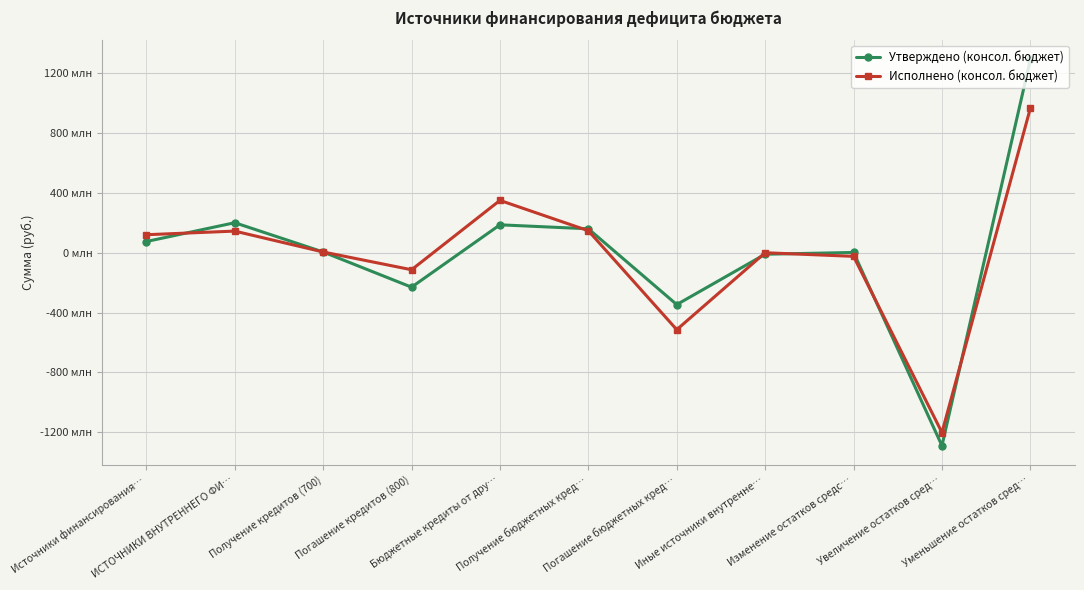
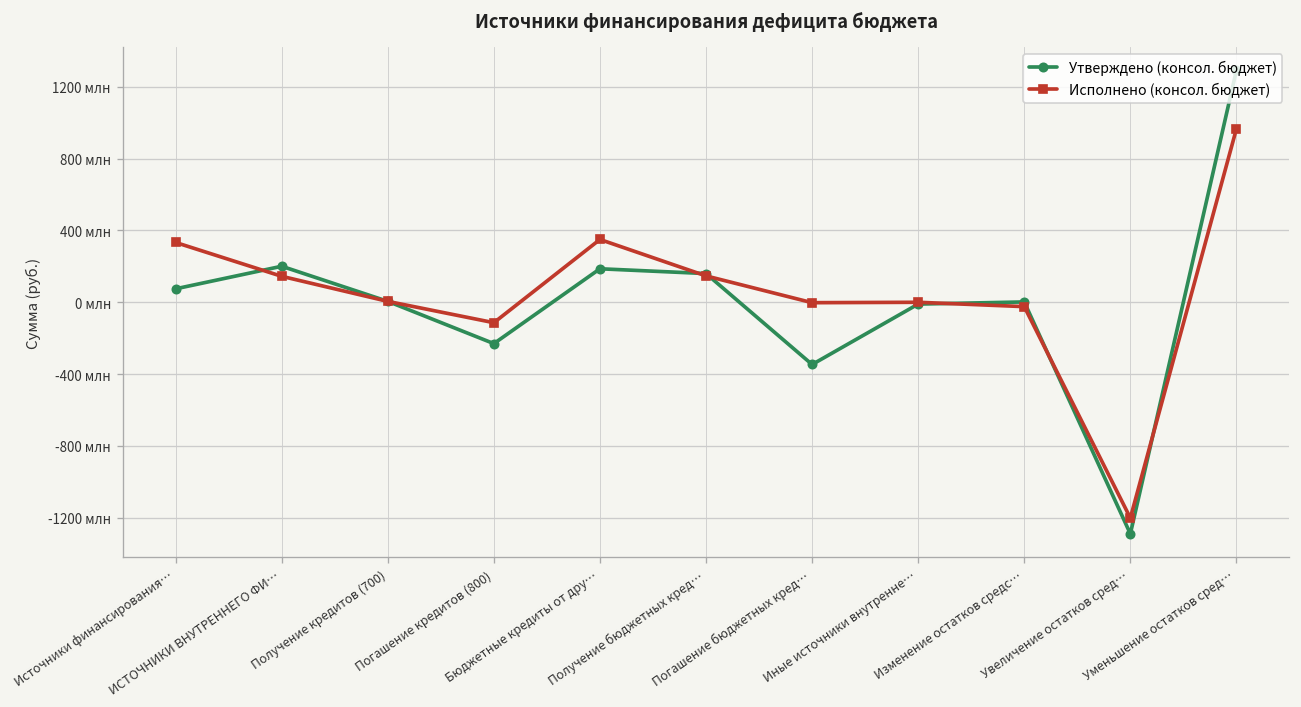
Исполнено (консол. бюджет), Источники финансирования…: 120 млн -> 330 млн
Исполнено (консол. бюджет), Погашение бюджетных кред…: -510 млн -> 0 млн
